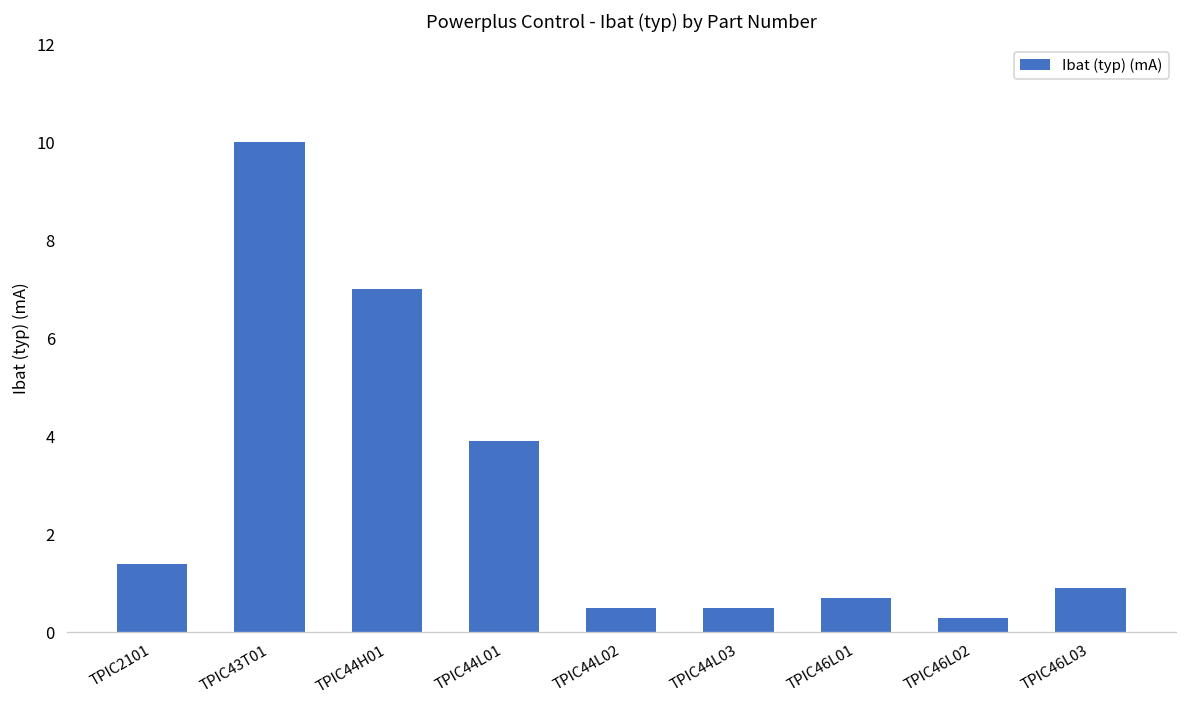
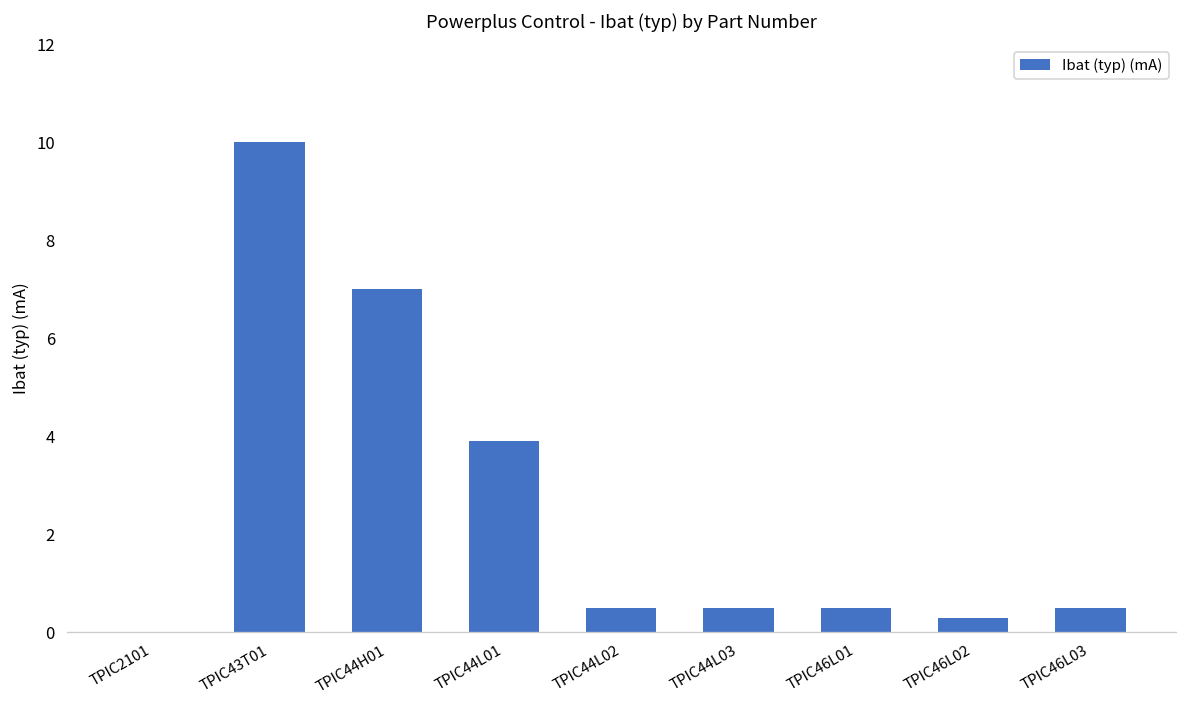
TPIC2101: 1.4 -> 0.0
TPIC46L01: 0.7 -> 0.5
TPIC46L03: 0.9 -> 0.5
